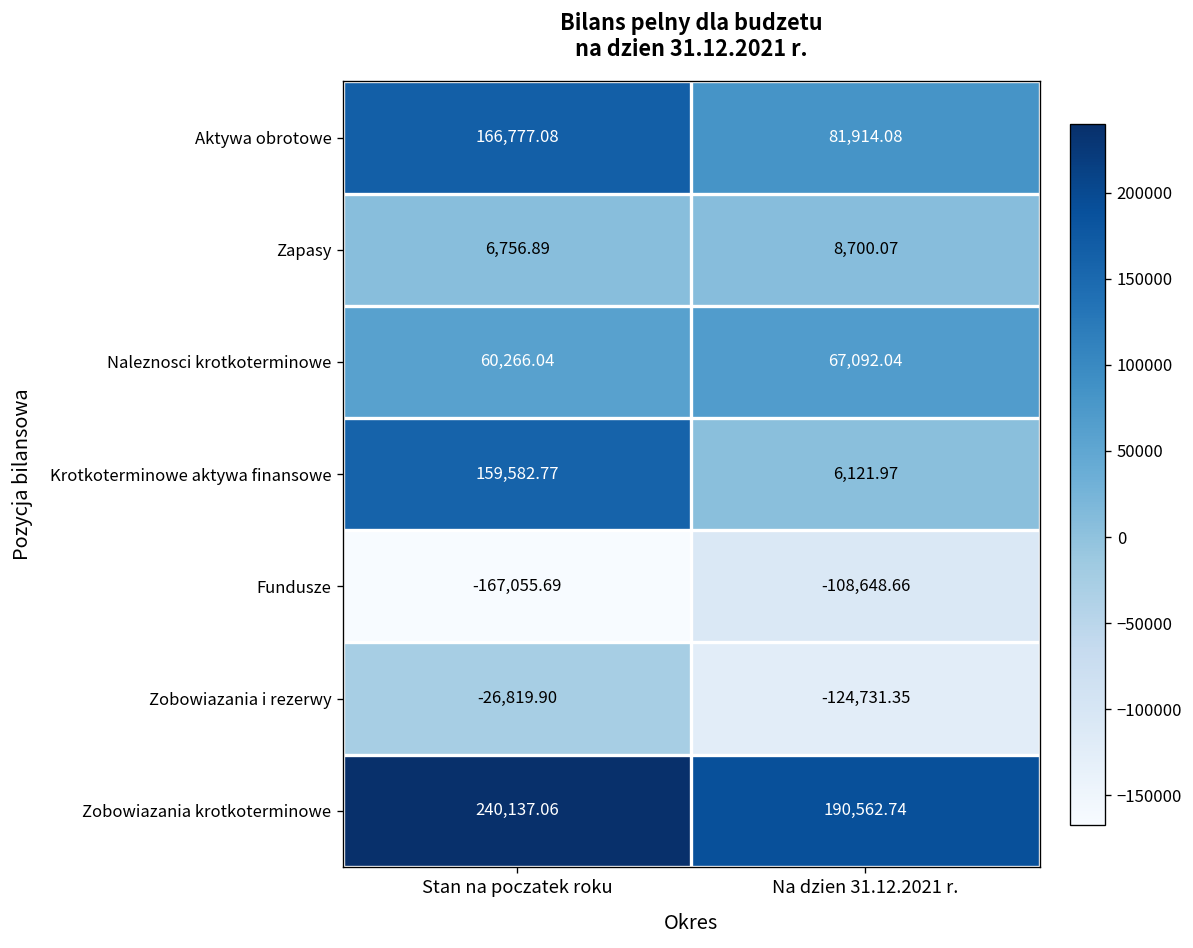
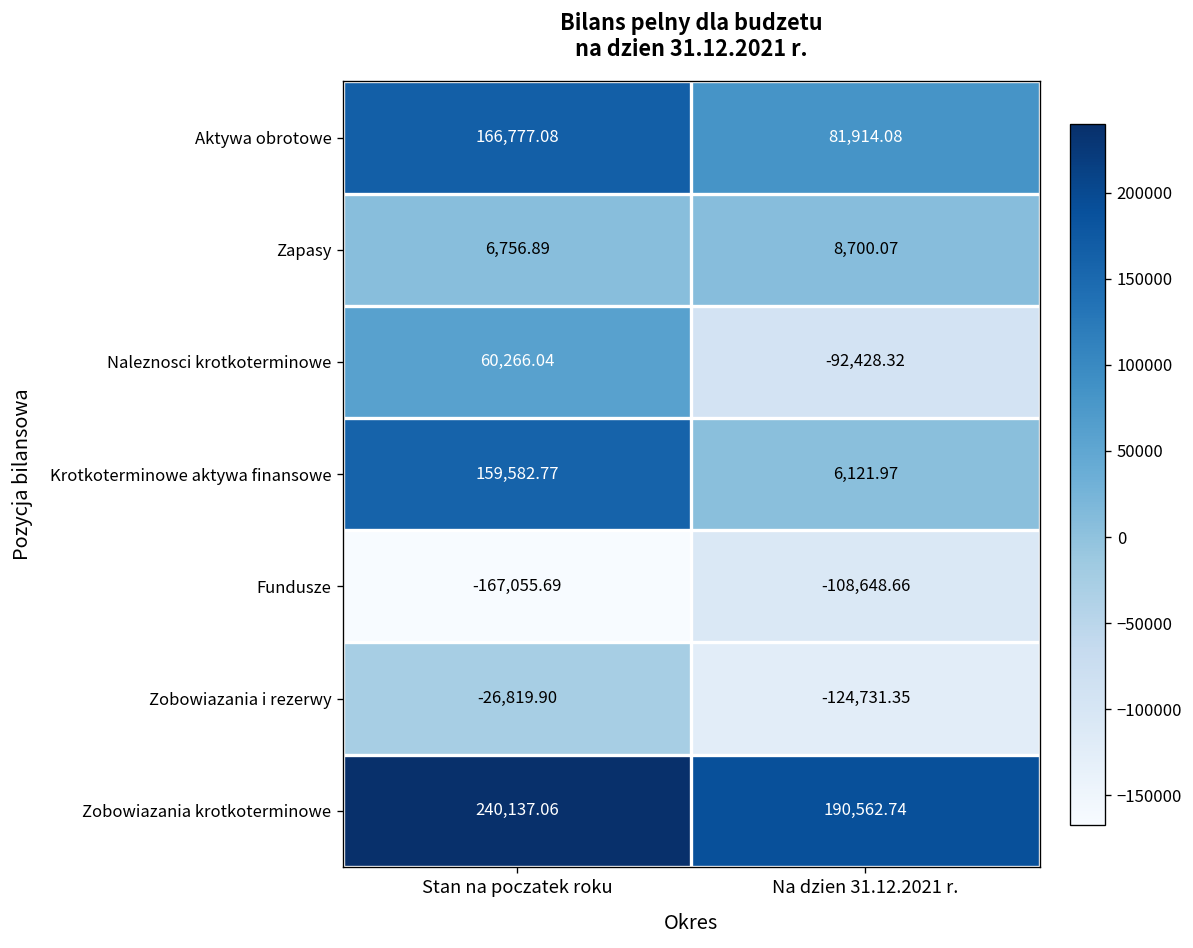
Naleznosci krotkoterminowe, Na dzien 31.12.2021 r.: 67,092.04 -> -92,428.32
